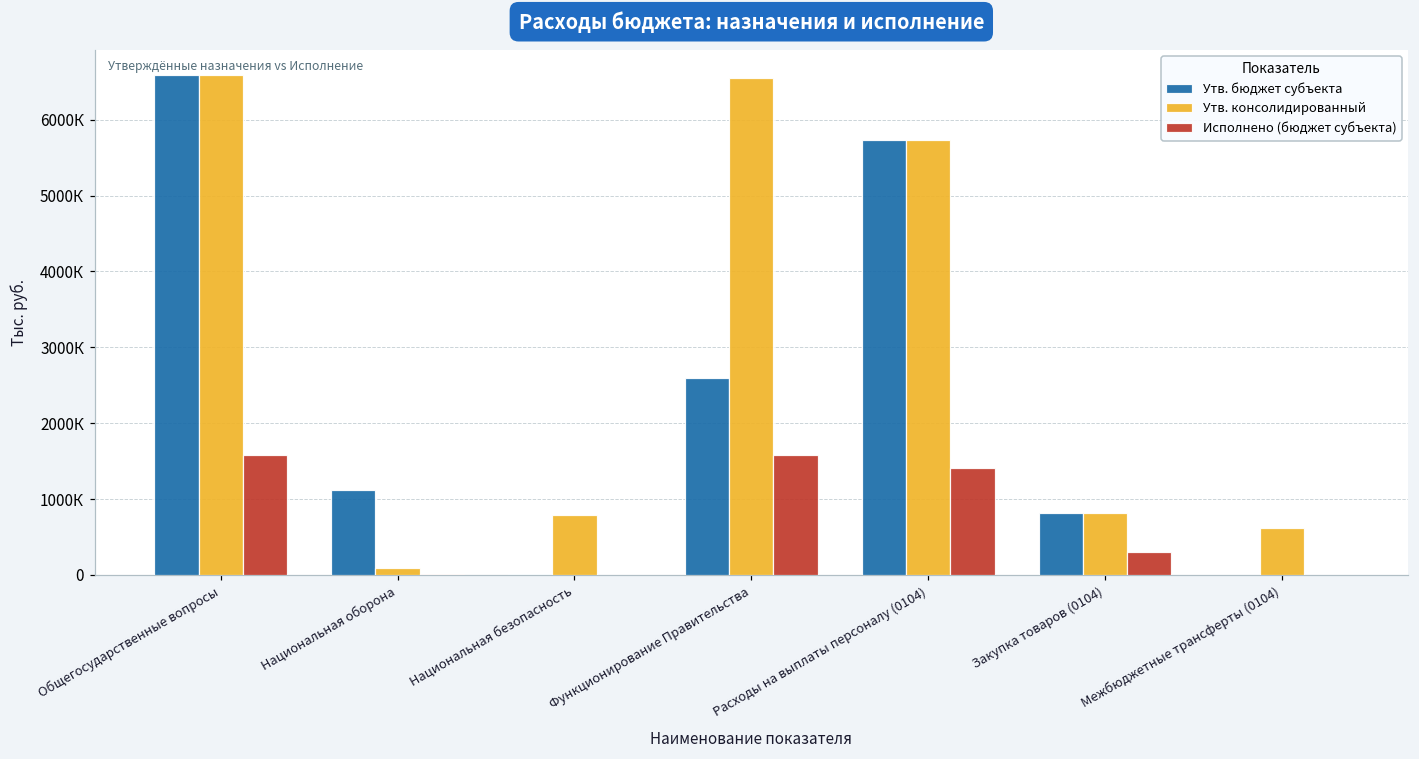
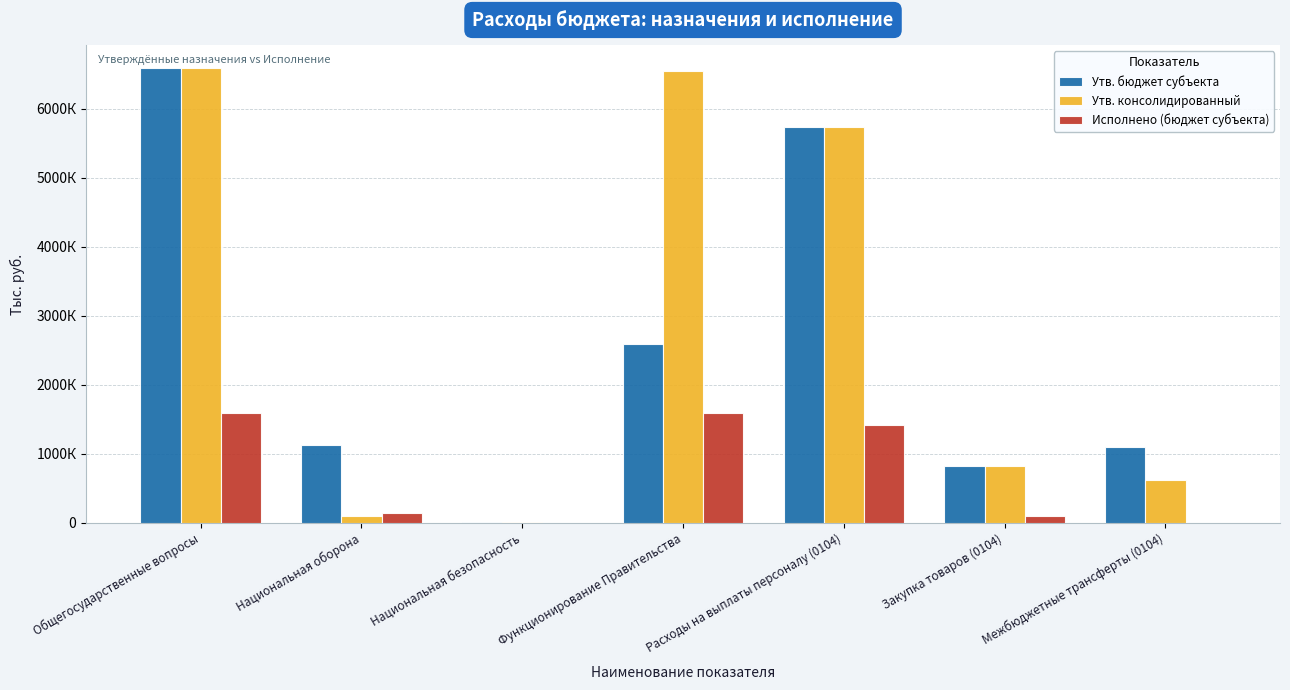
Исполнено (бюджет субъекта), Национальная оборона: 0К -> 100К
Утв. консолидированный, Национальная безопасность: 800К -> 0К
Исполнено (бюджет субъекта), Закупка товаров (0104): 300К -> 100К
Утв. бюджет субъекта, Межбюджетные трансферты (0104): 0К -> 1100К
